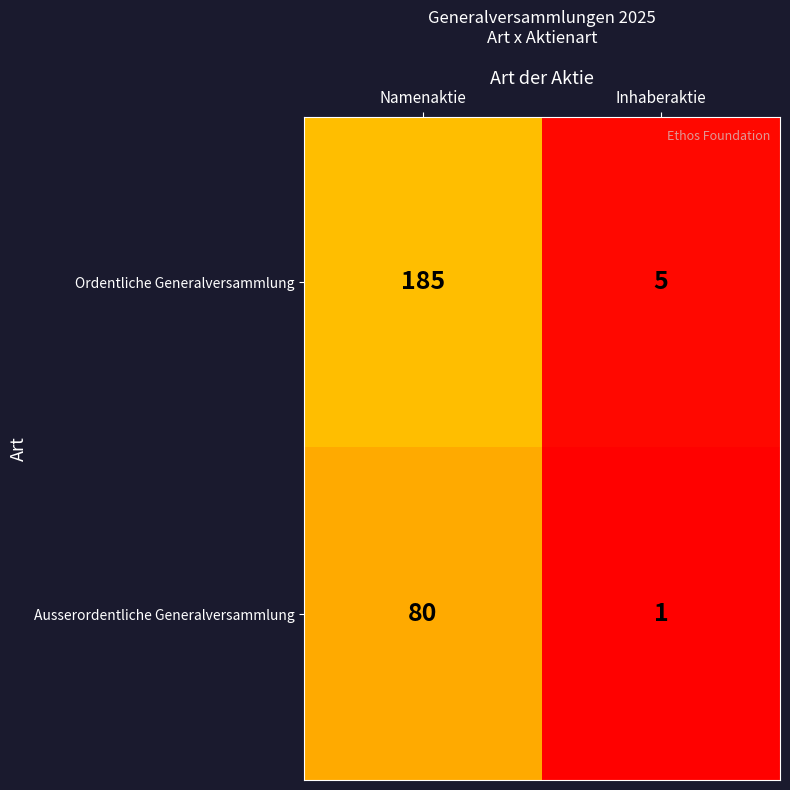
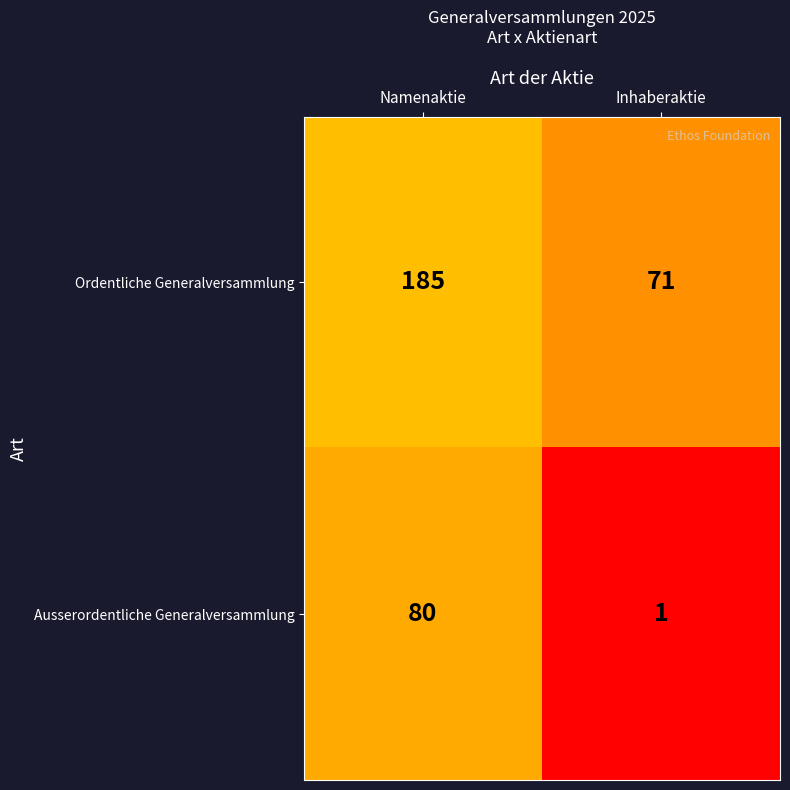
Ordentliche Generalversammlung, Inhaberaktie: 5 -> 71
